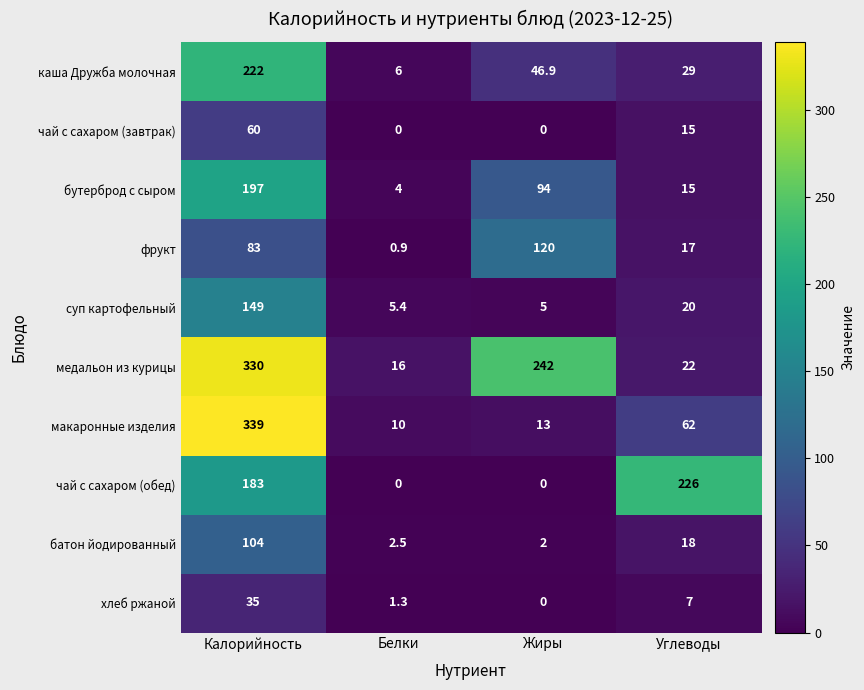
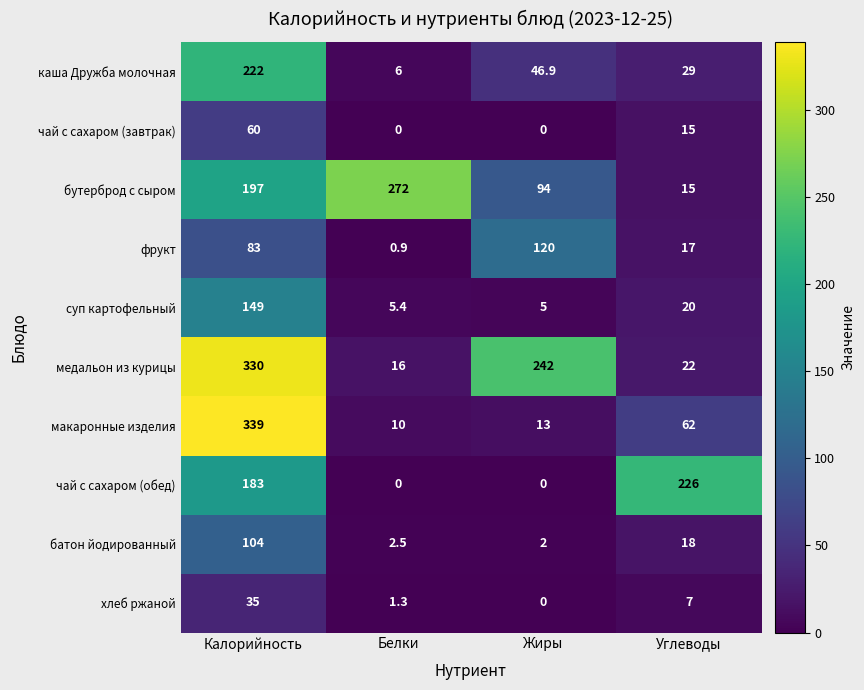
бутерброд с сыром, Белки: 4 -> 272
